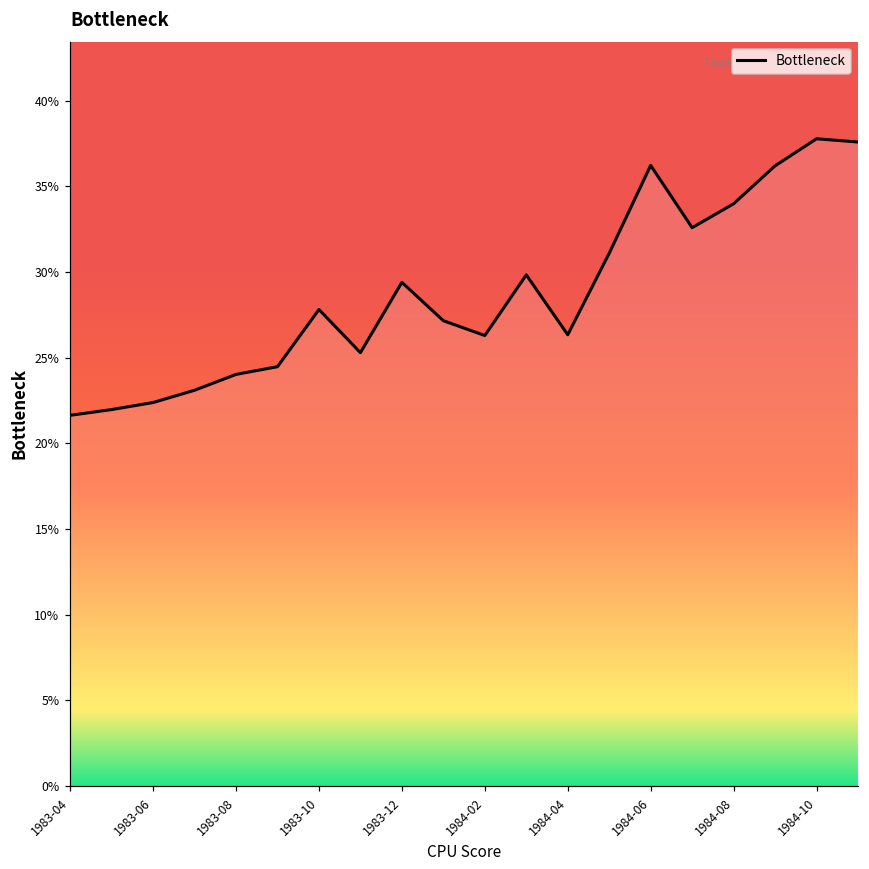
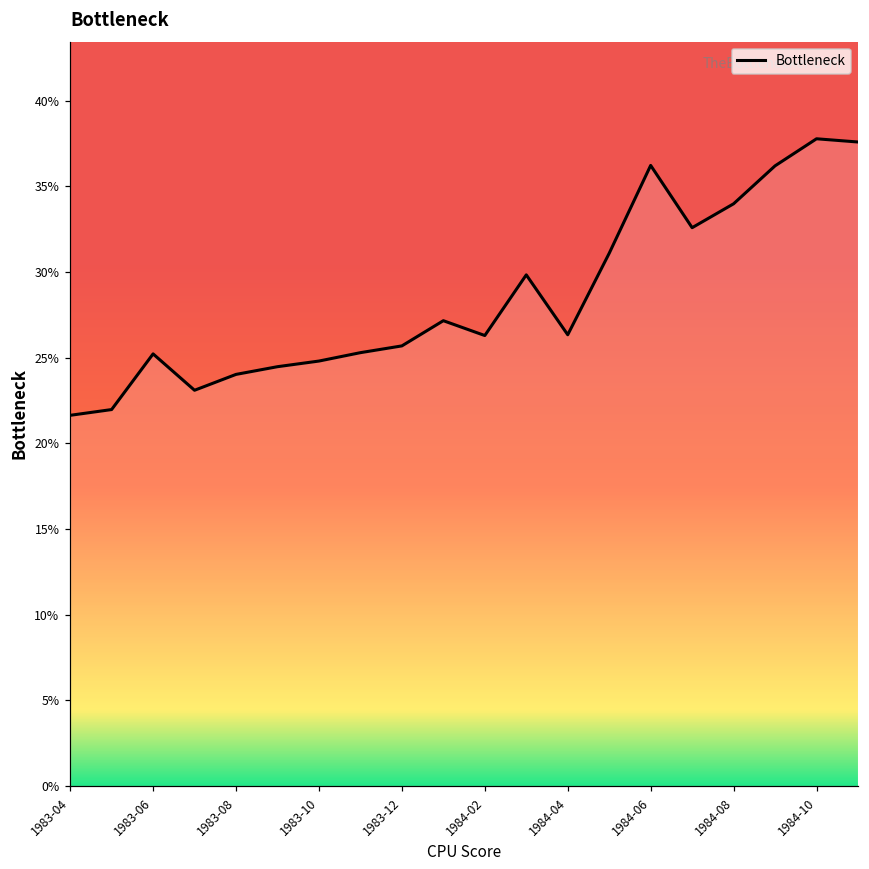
1983-06: 22.4% -> 25.2%
1983-10: 27.8% -> 24.8%
1983-12: 29.4% -> 25.7%
